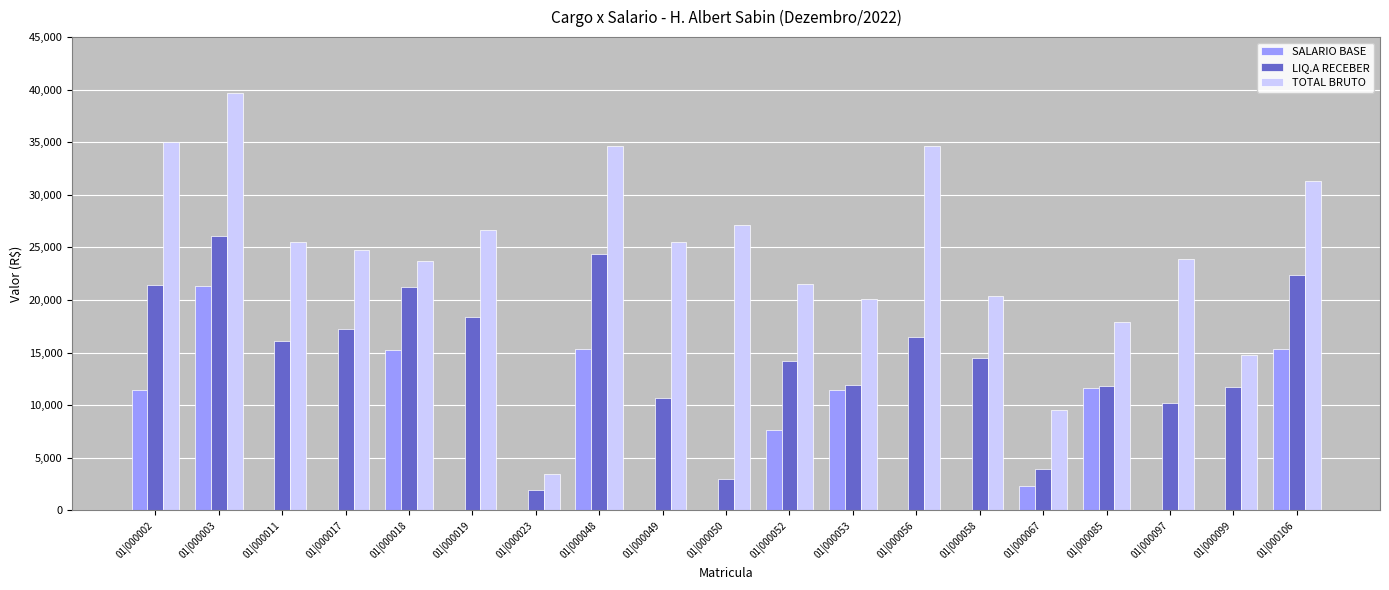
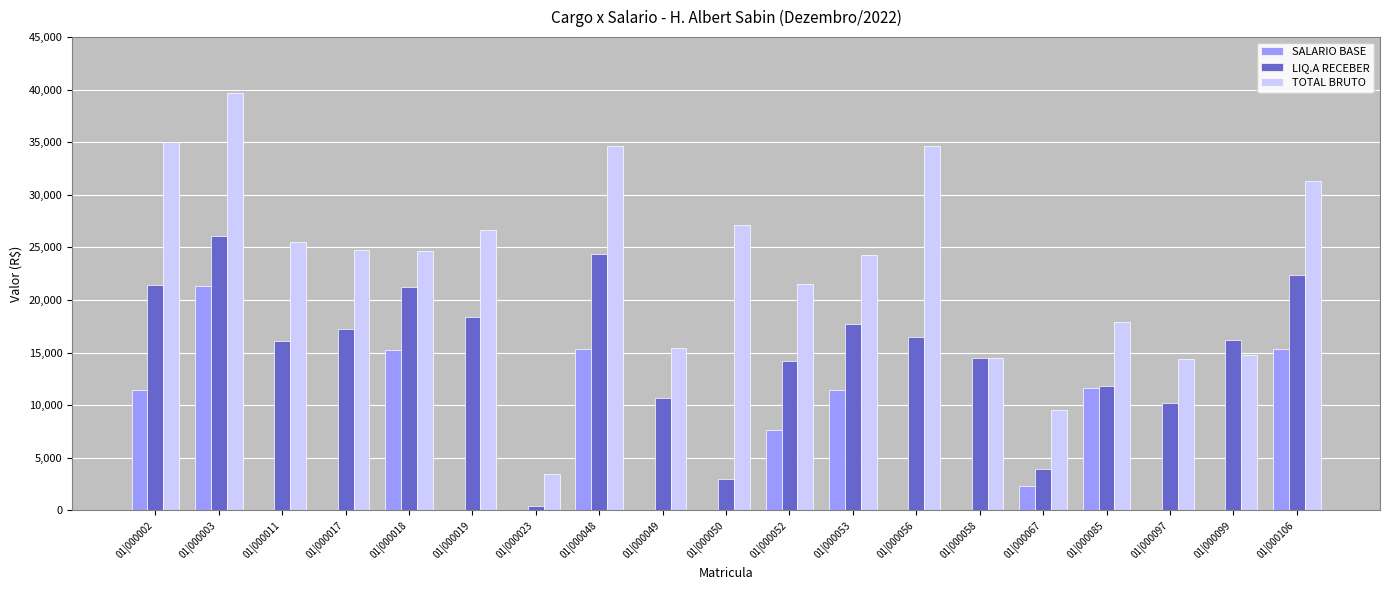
TOTAL BRUTO, 01|000018: 23,700 -> 24,600
LIQ.A RECEBER, 01|000023: 1,900 -> 400
TOTAL BRUTO, 01|000049: 25,500 -> 15,400
LIQ.A RECEBER, 01|000053: 11,900 -> 17,800
TOTAL BRUTO, 01|000053: 20,100 -> 24,300
TOTAL BRUTO, 01|000058: 20,400 -> 14,500
TOTAL BRUTO, 01|000097: 23,900 -> 14,400
LIQ.A RECEBER, 01|000099: 11,700 -> 16,200
